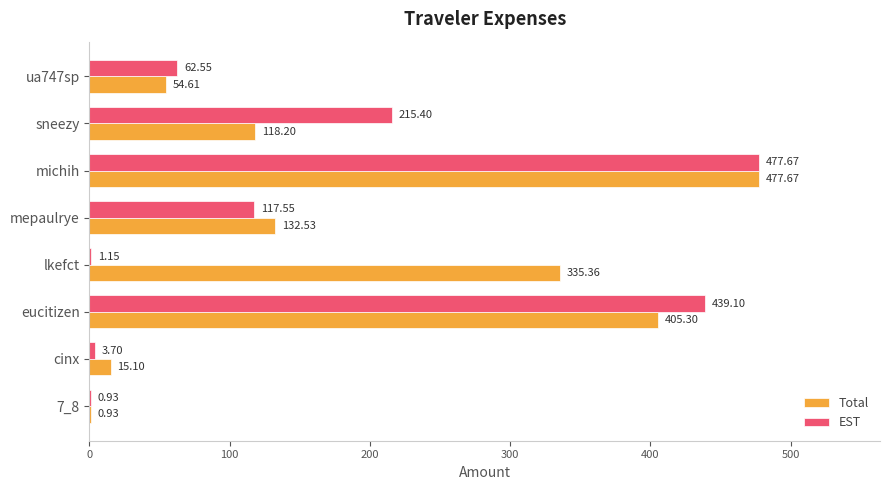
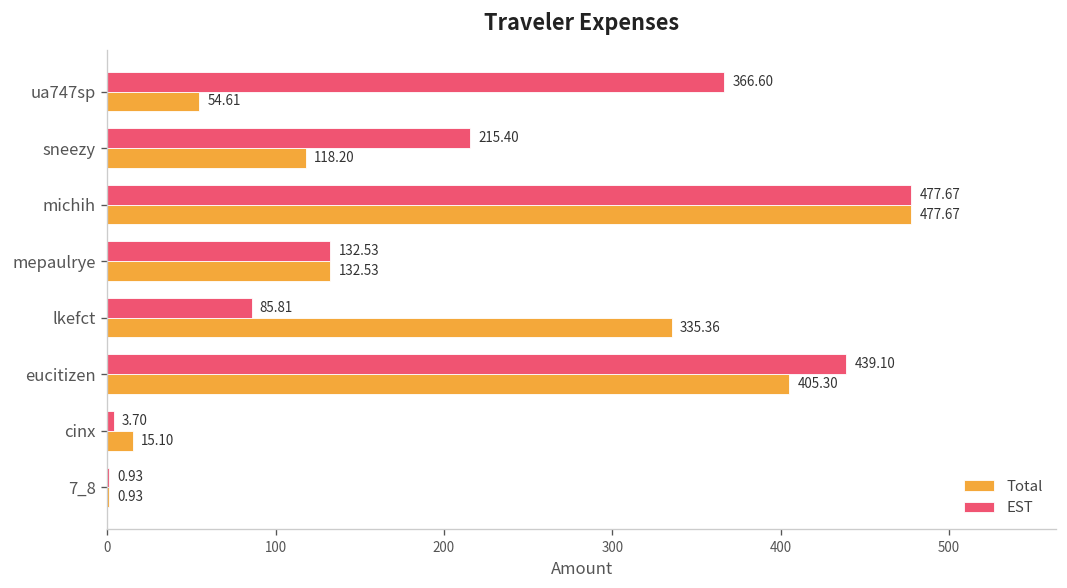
EST, ua747sp: 62.55 -> 366.60
EST, mepaulrye: 117.55 -> 132.53
EST, lkefct: 1.15 -> 85.81
